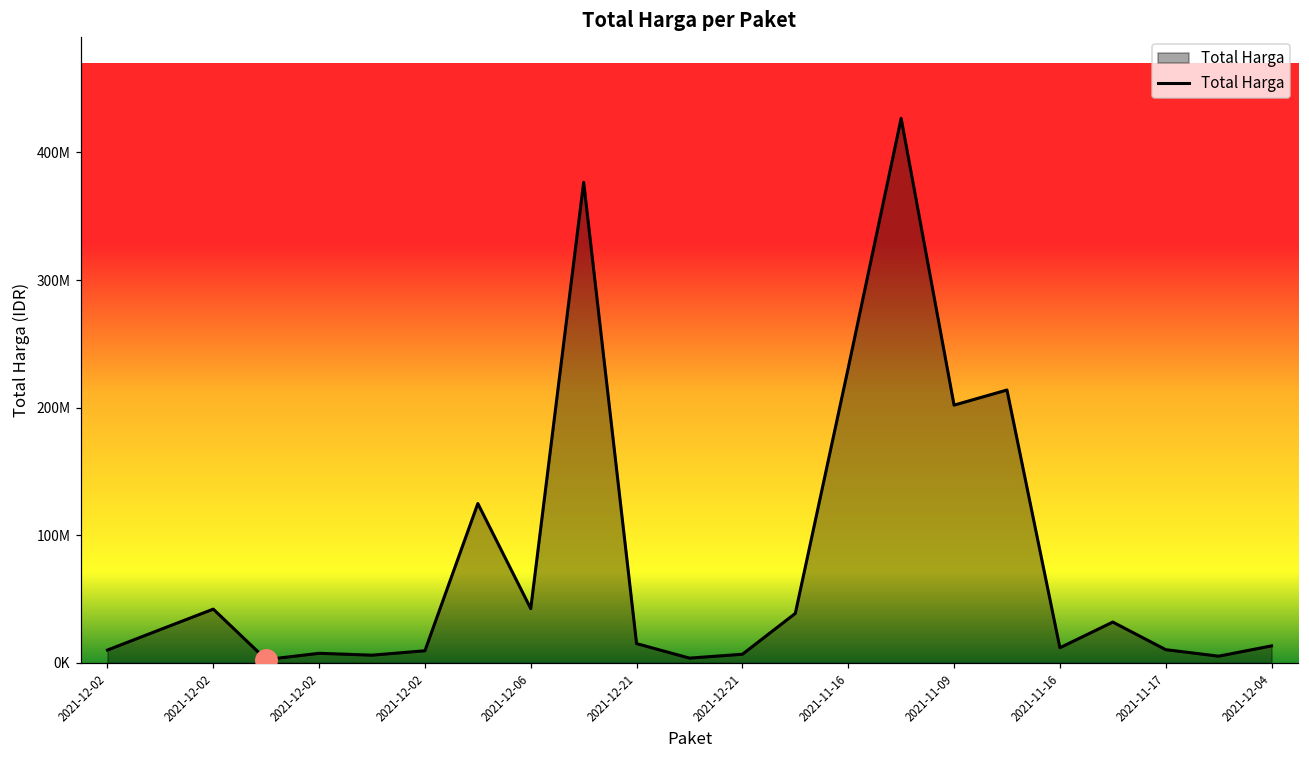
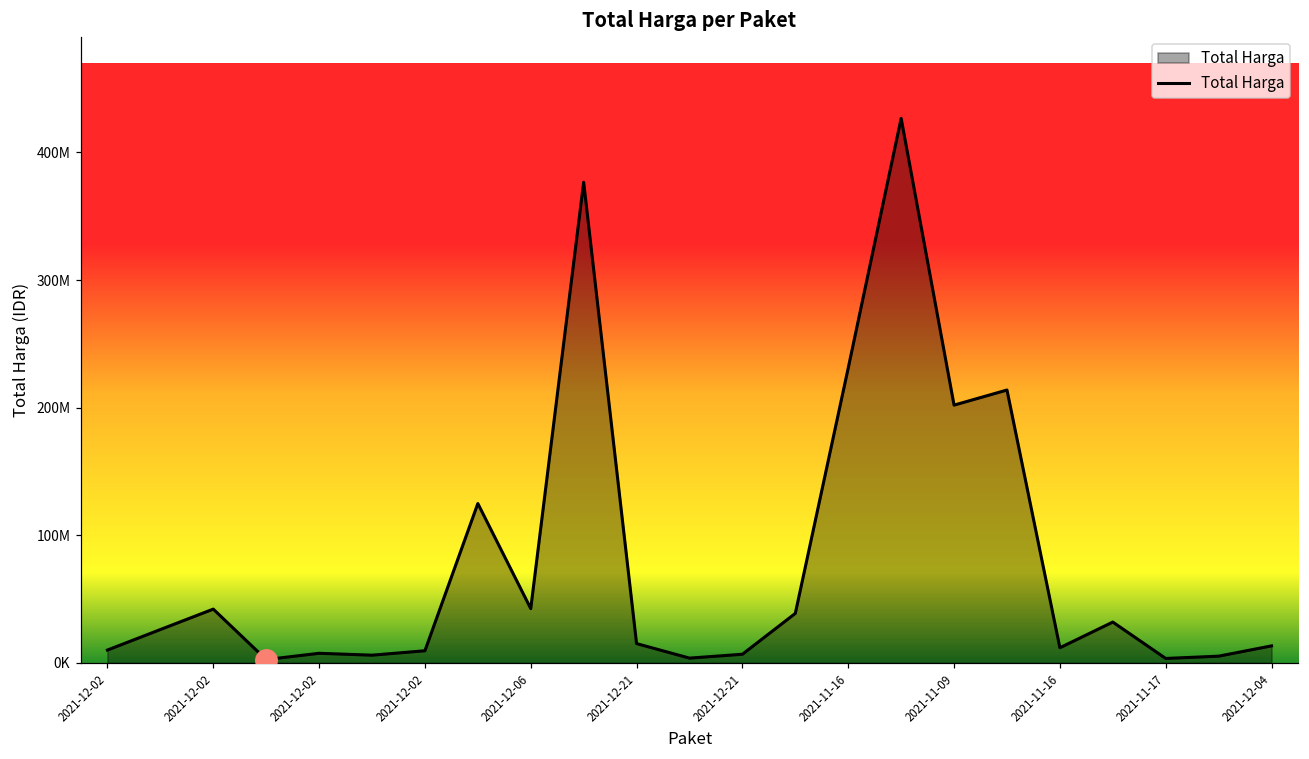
Total Harga, 2021-11-17: 10000000 -> 3000000
